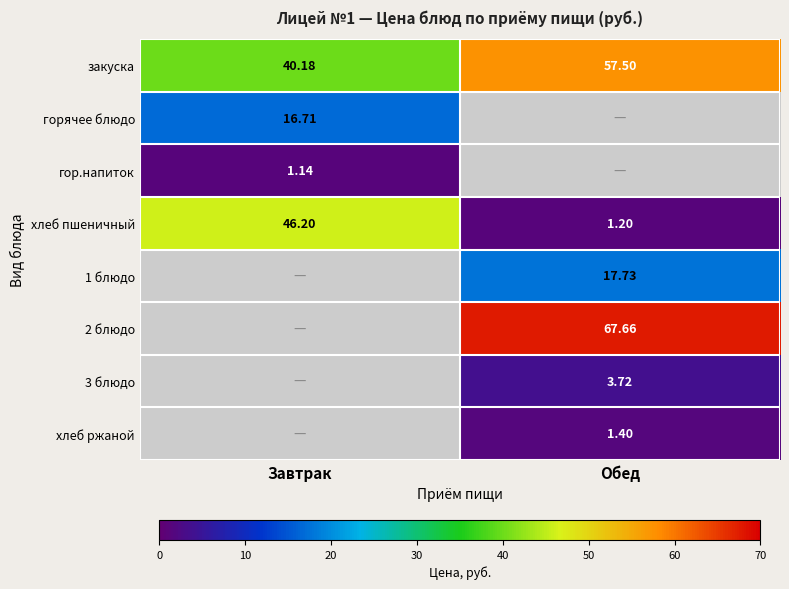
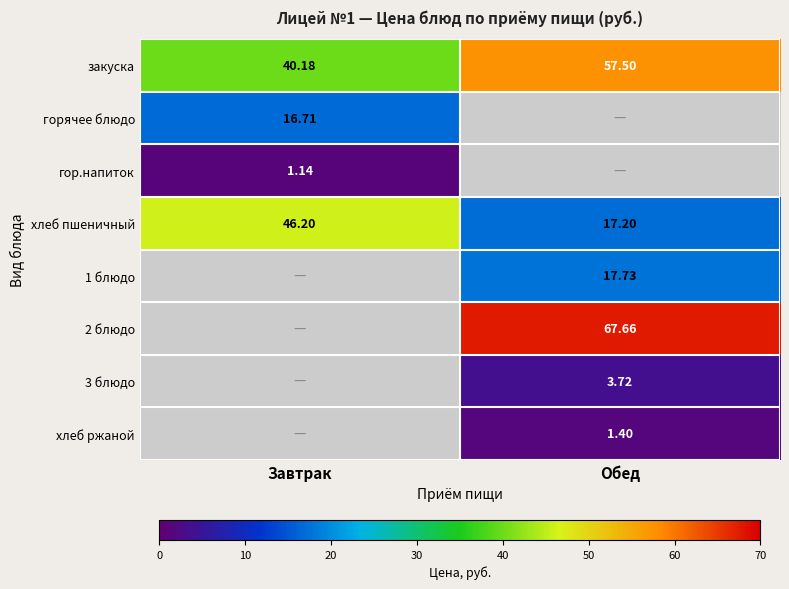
хлеб пшеничный, Обед: 1.20 -> 17.20
